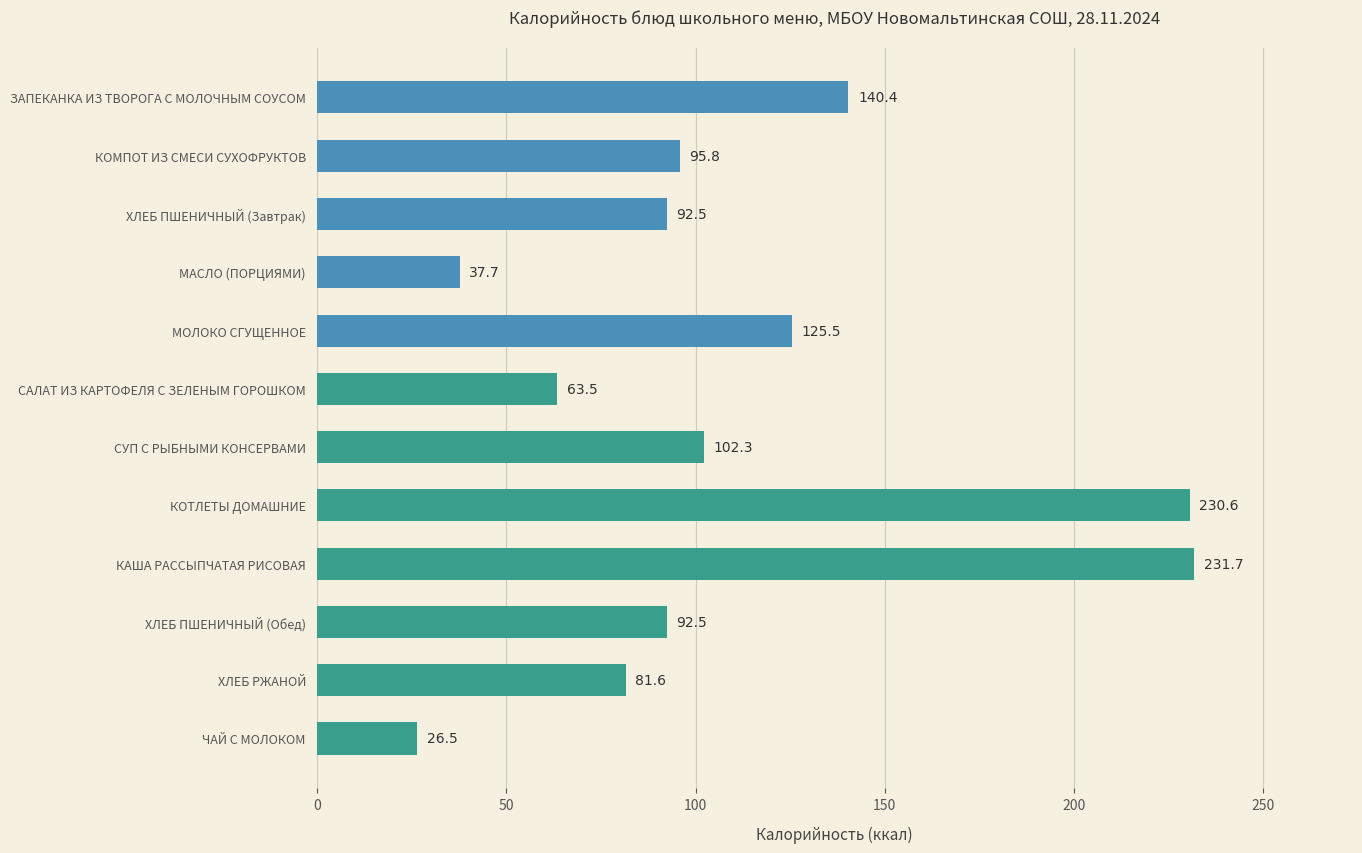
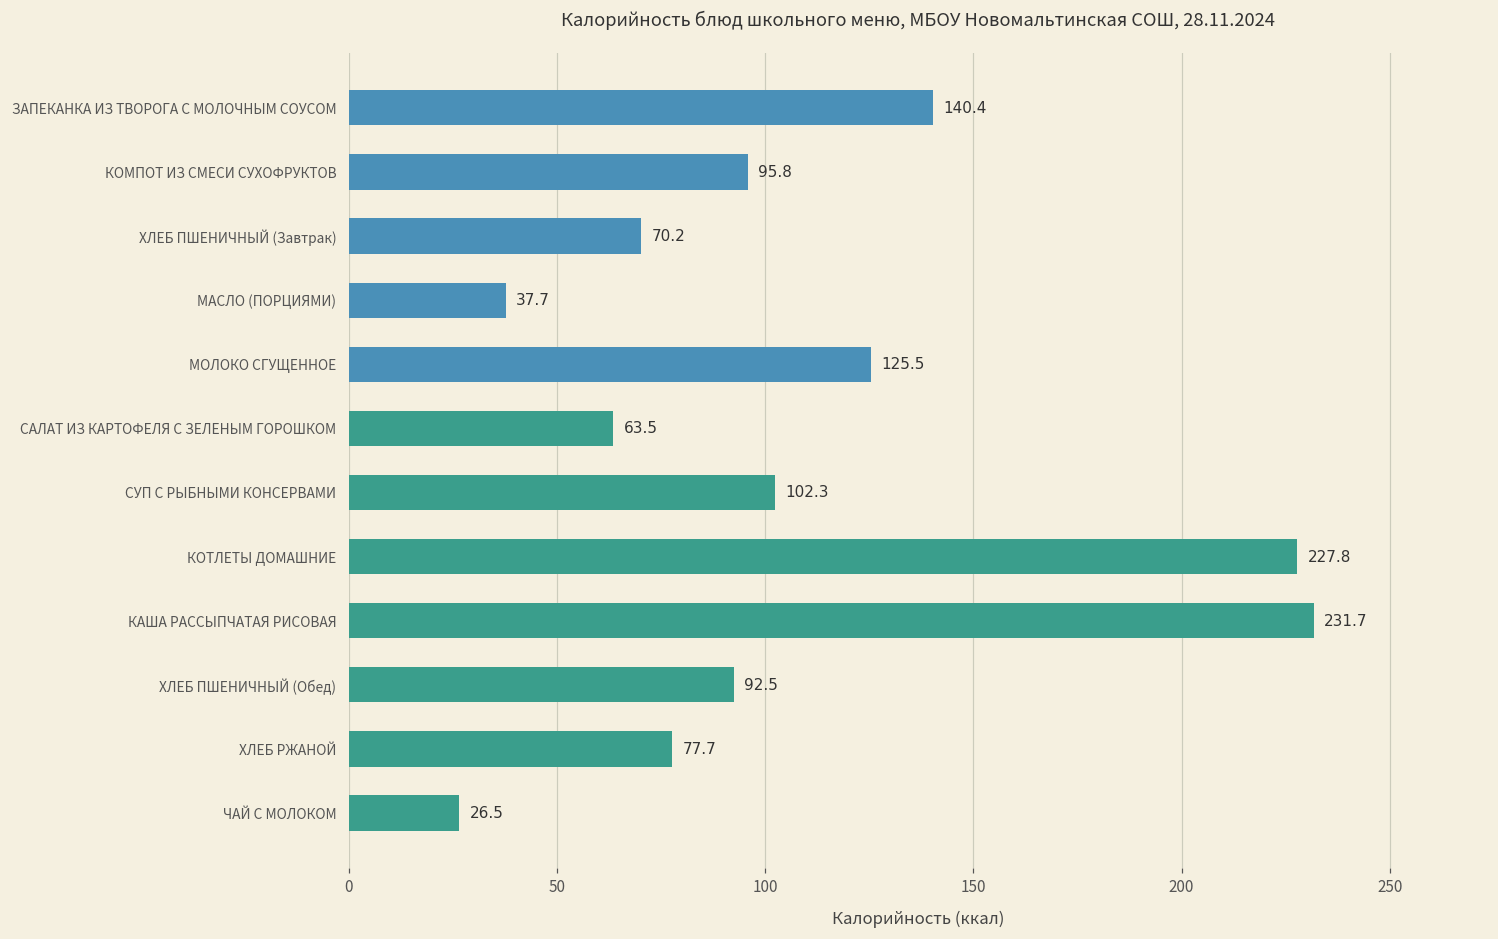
ХЛЕБ ПШЕНИЧНЫЙ (Завтрак): 92.5 -> 70.2
КОТЛЕТЫ ДОМАШНИЕ: 230.6 -> 227.8
ХЛЕБ РЖАНОЙ: 81.6 -> 77.7
